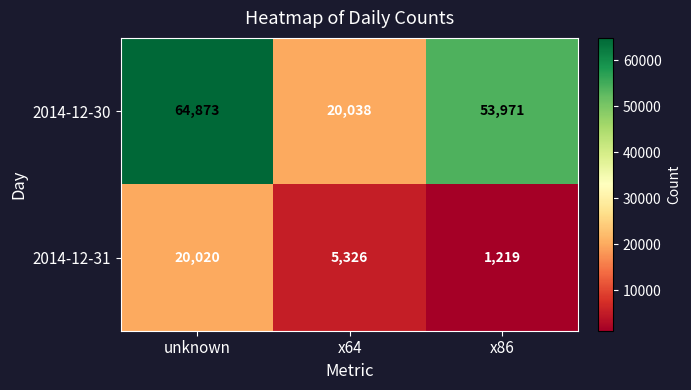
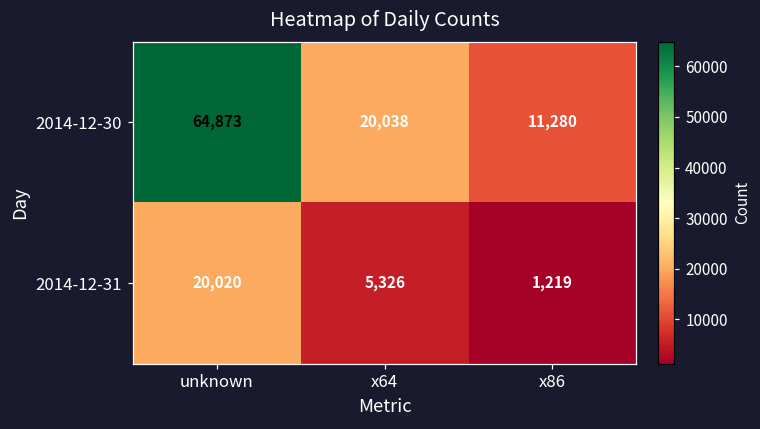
2014-12-30, x86: 53,971 -> 11,280
